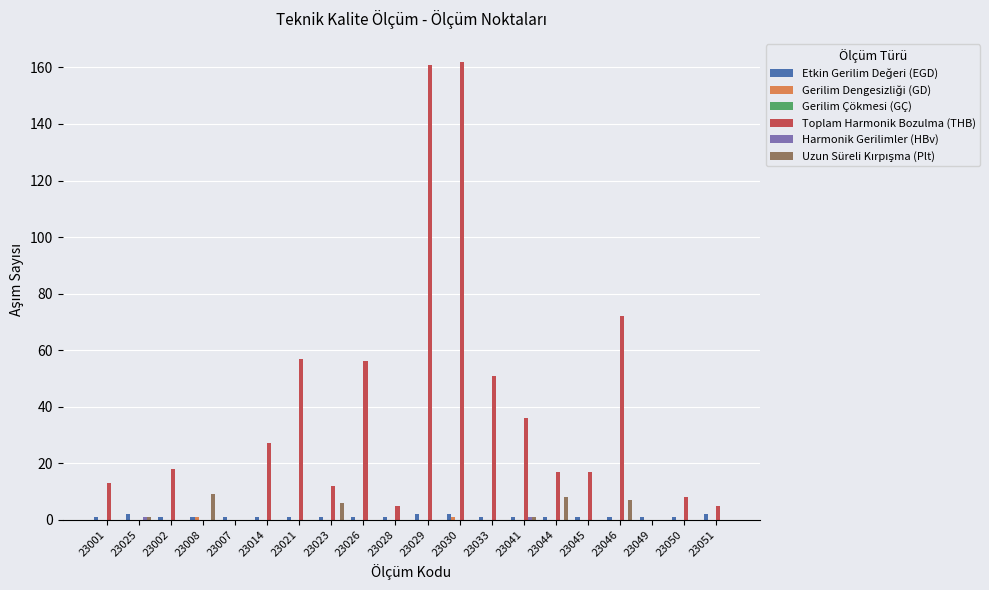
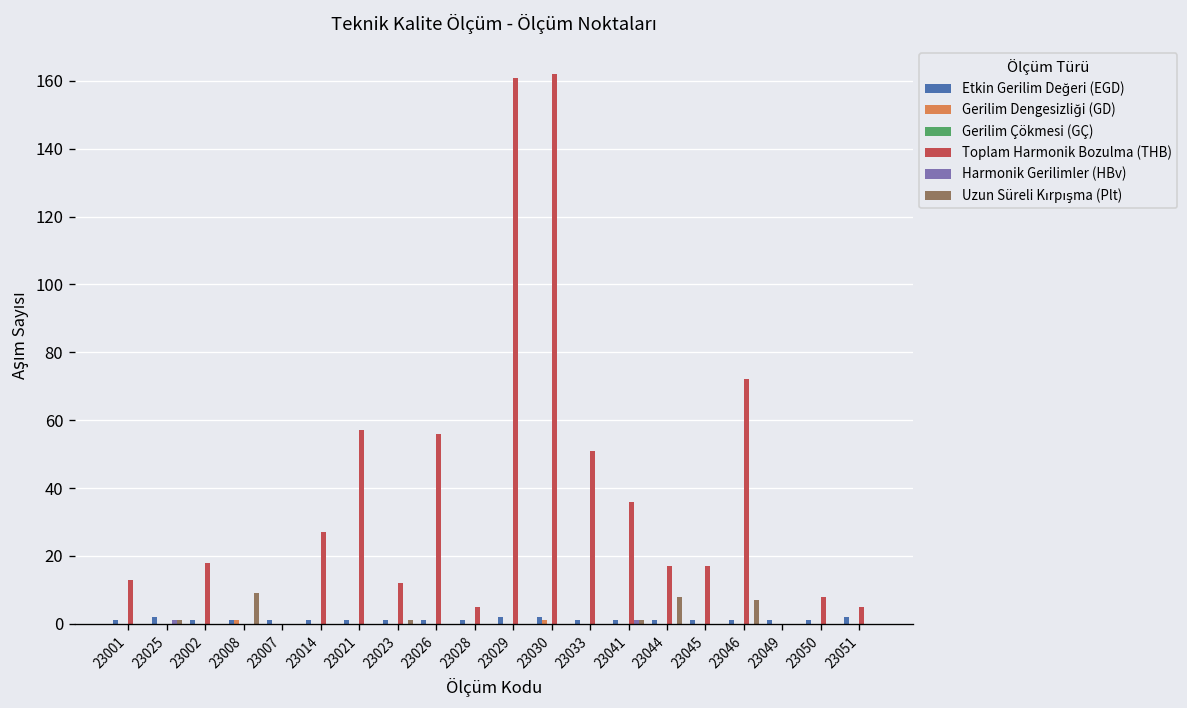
Uzun Süreli Kırpışma (Plt), 23023: 6 -> 1
